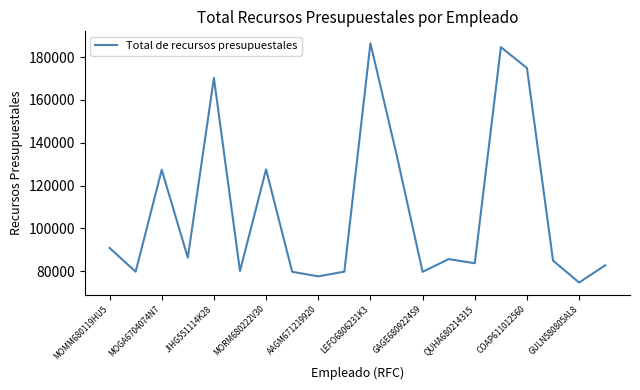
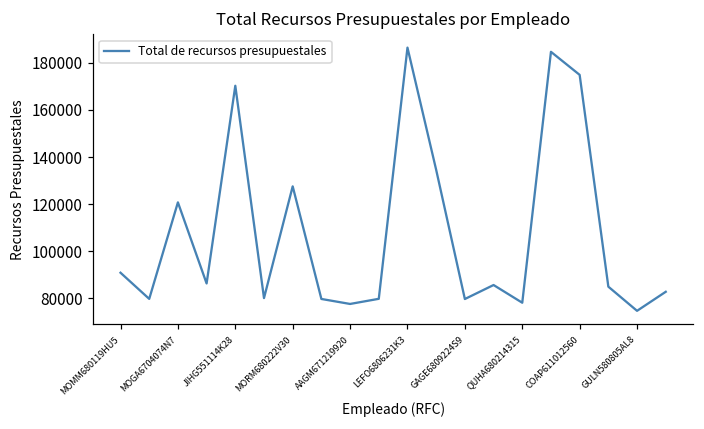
MOGA6704074N7: 127000 -> 121000
QUHA680214315: 84000 -> 78000
